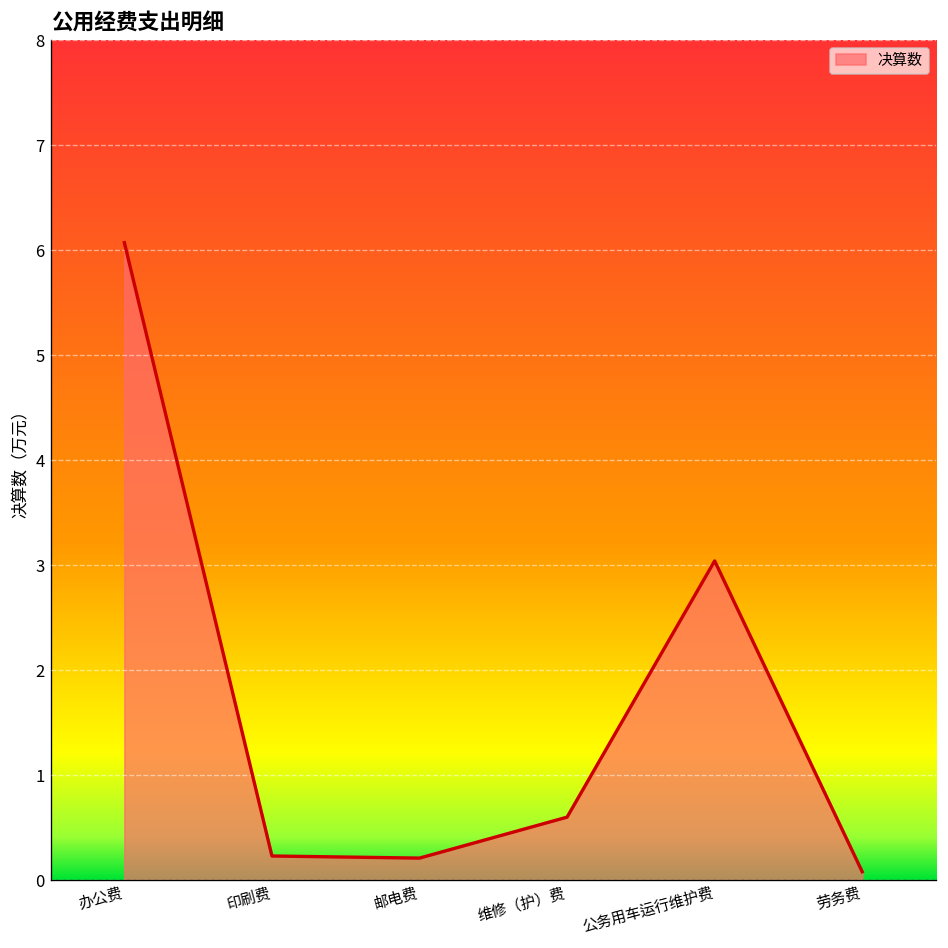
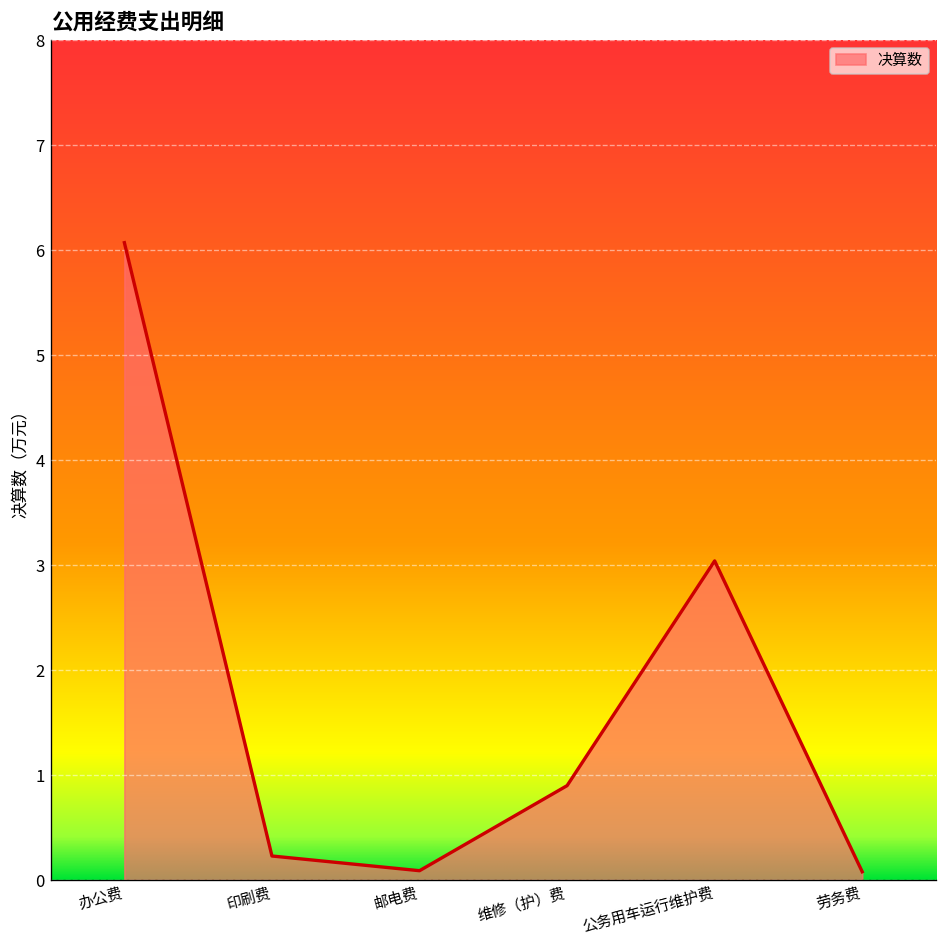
邮电费: 0.2 -> 0.1
维修（护）费: 0.6 -> 0.9
